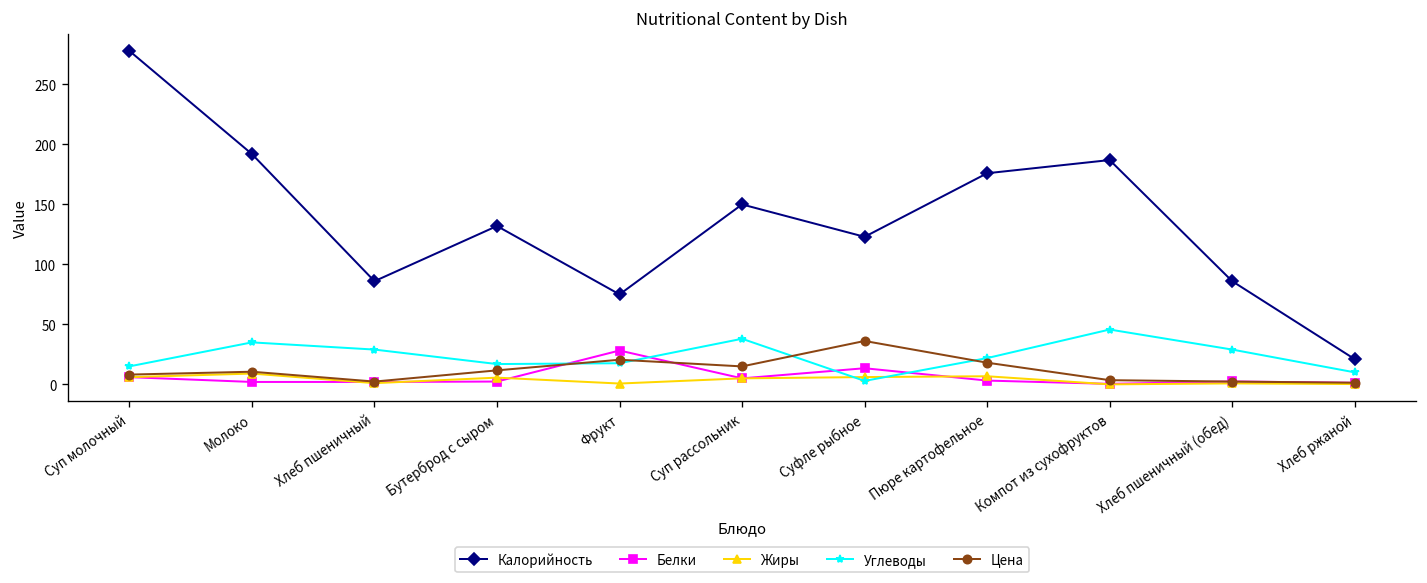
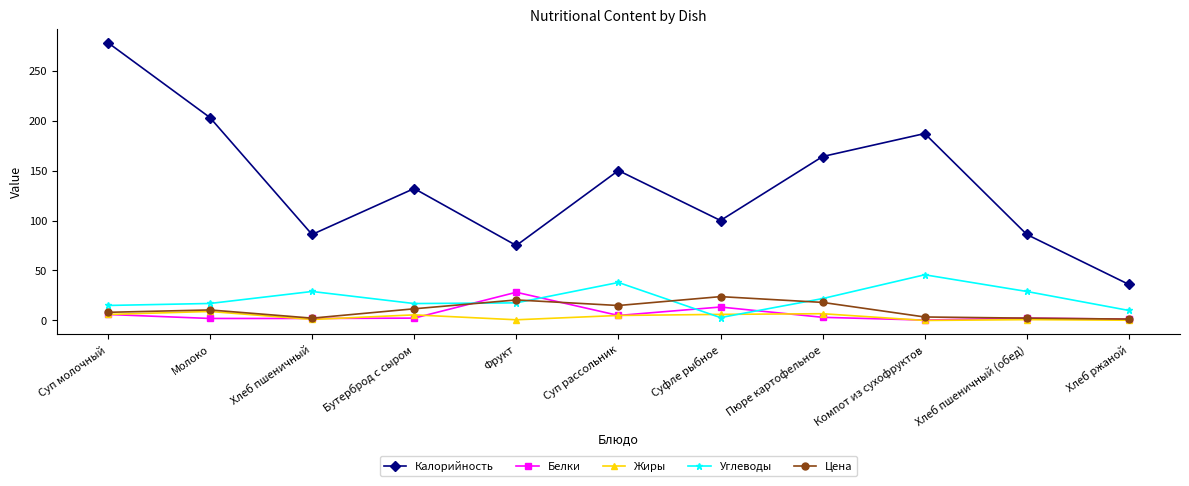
Калорийность, Молоко: 190 -> 200
Углеводы, Молоко: 40 -> 20
Калорийность, Суфле рыбное: 120 -> 100
Цена, Суфле рыбное: 40 -> 20
Калорийность, Пюре картофельное: 180 -> 160
Калорийность, Хлеб ржаной: 20 -> 40
